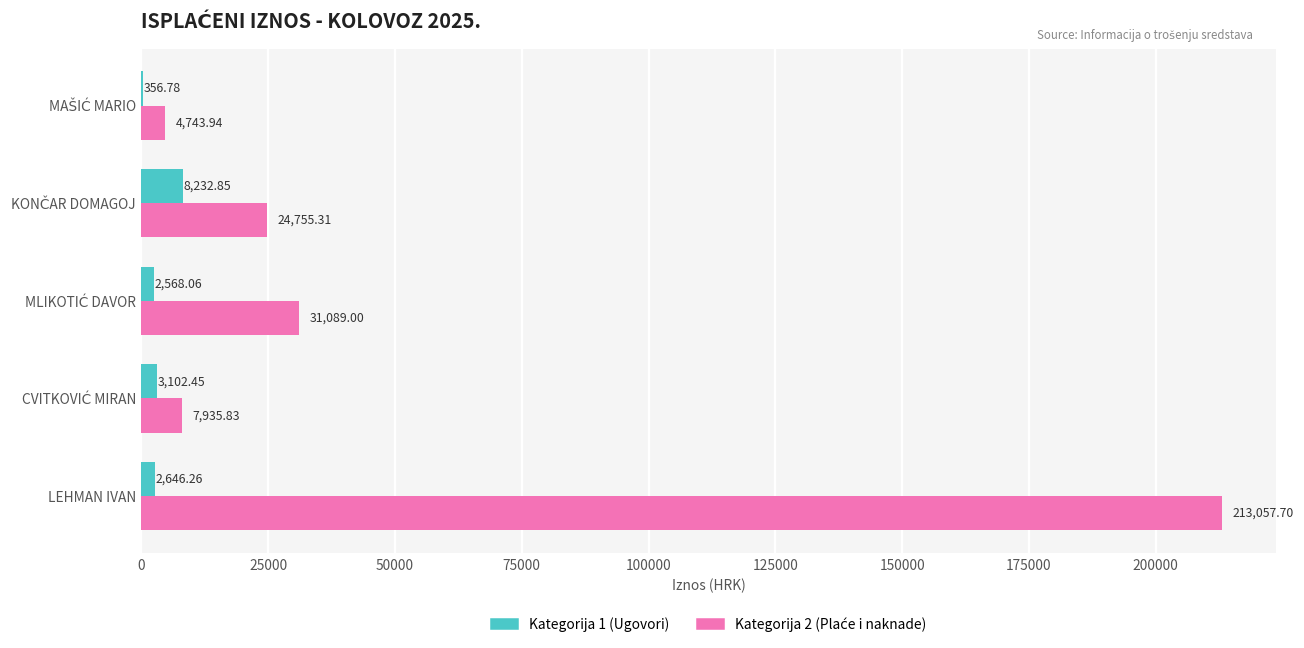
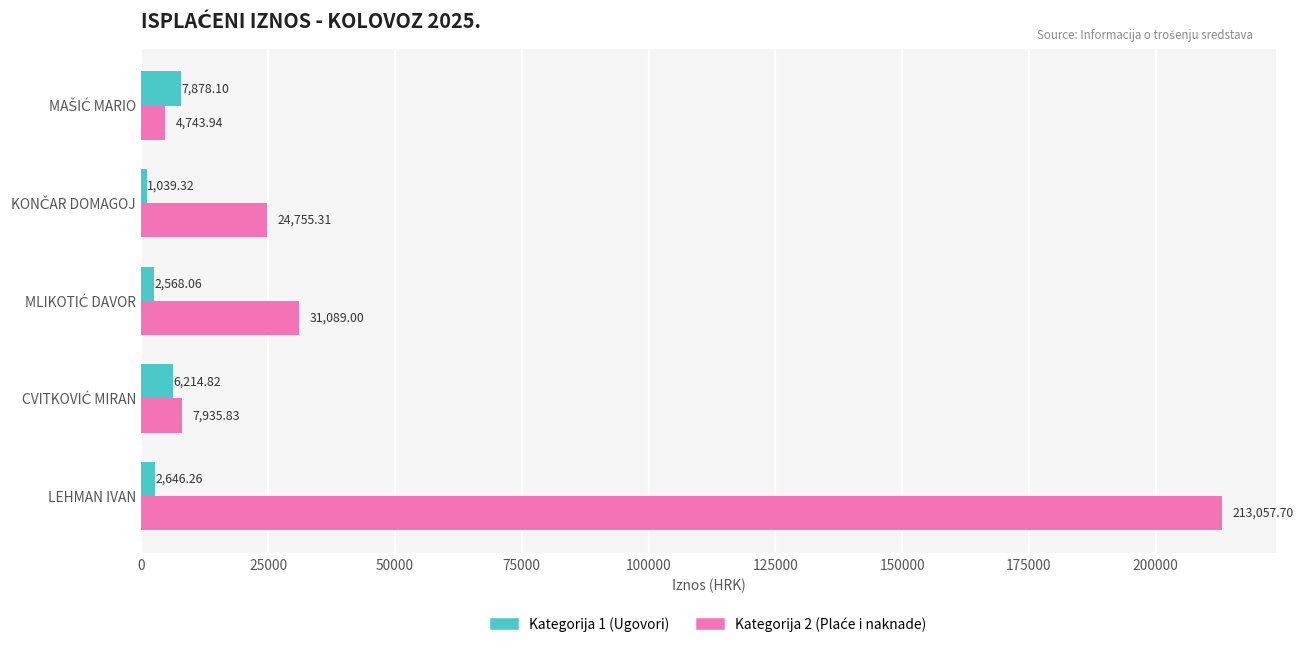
Kategorija 1 (Ugovori), MAŠIĆ MARIO: 356.78 -> 7,878.10
Kategorija 1 (Ugovori), KONČAR DOMAGOJ: 8,232.85 -> 1,039.32
Kategorija 1 (Ugovori), CVITKOVIĆ MIRAN: 3,102.45 -> 6,214.82
